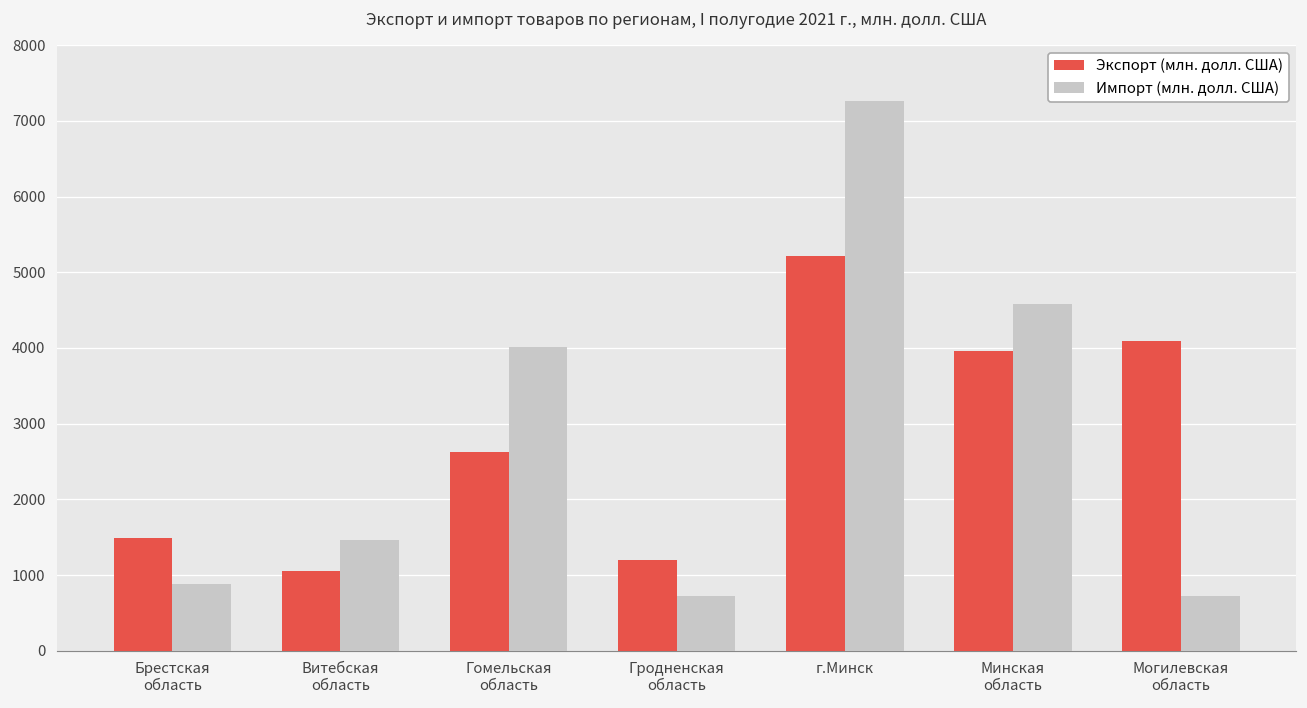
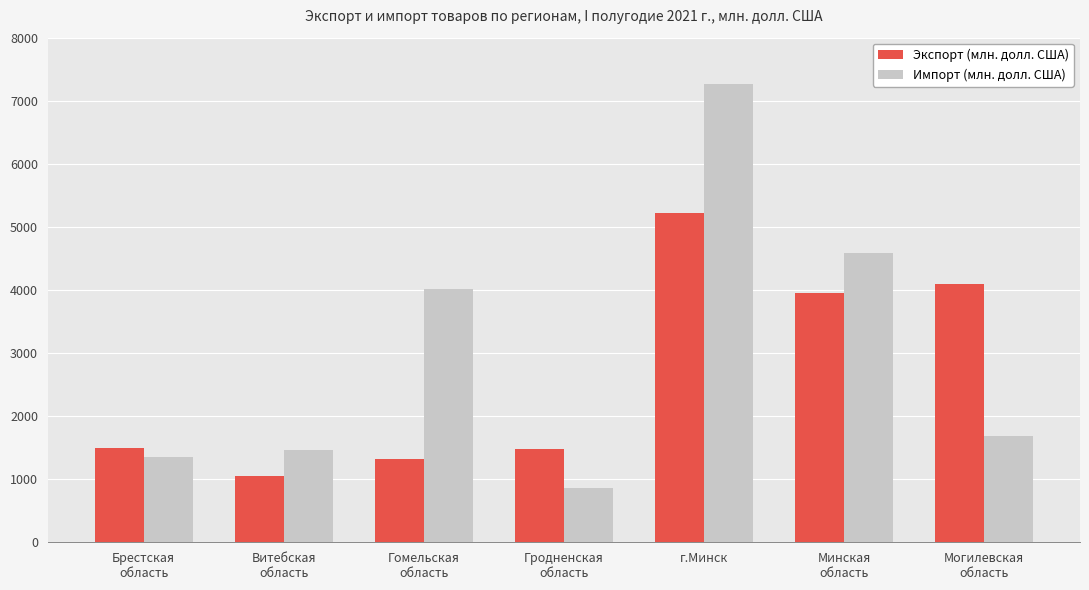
Импорт (млн. долл. США), Брестская область: 900 -> 1400
Экспорт (млн. долл. США), Гомельская область: 2600 -> 1300
Экспорт (млн. долл. США), Гродненская область: 1200 -> 1500
Импорт (млн. долл. США), Гродненская область: 700 -> 900
Импорт (млн. долл. США), Могилевская область: 700 -> 1700
